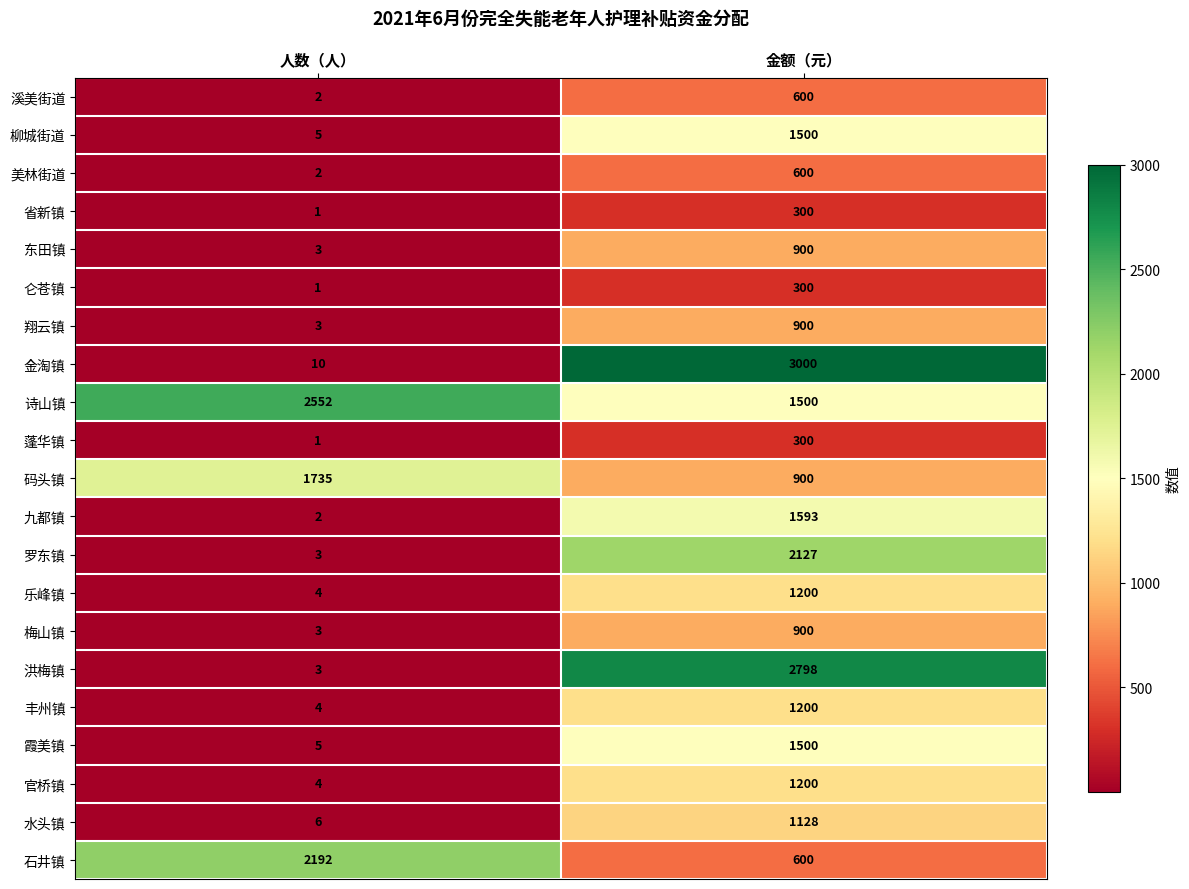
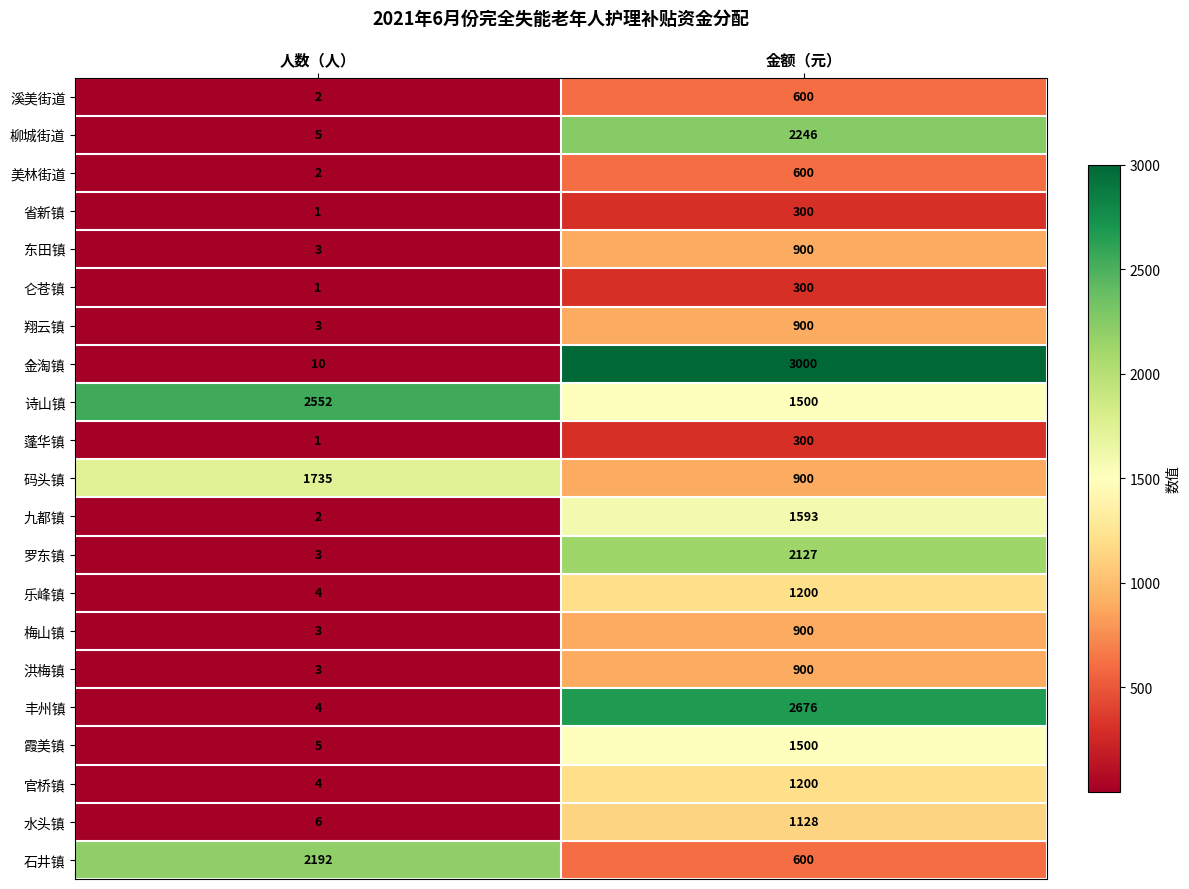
柳城街道, 金额（元）: 1500 -> 2246
洪梅镇, 金额（元）: 2798 -> 900
丰州镇, 金额（元）: 1200 -> 2676
